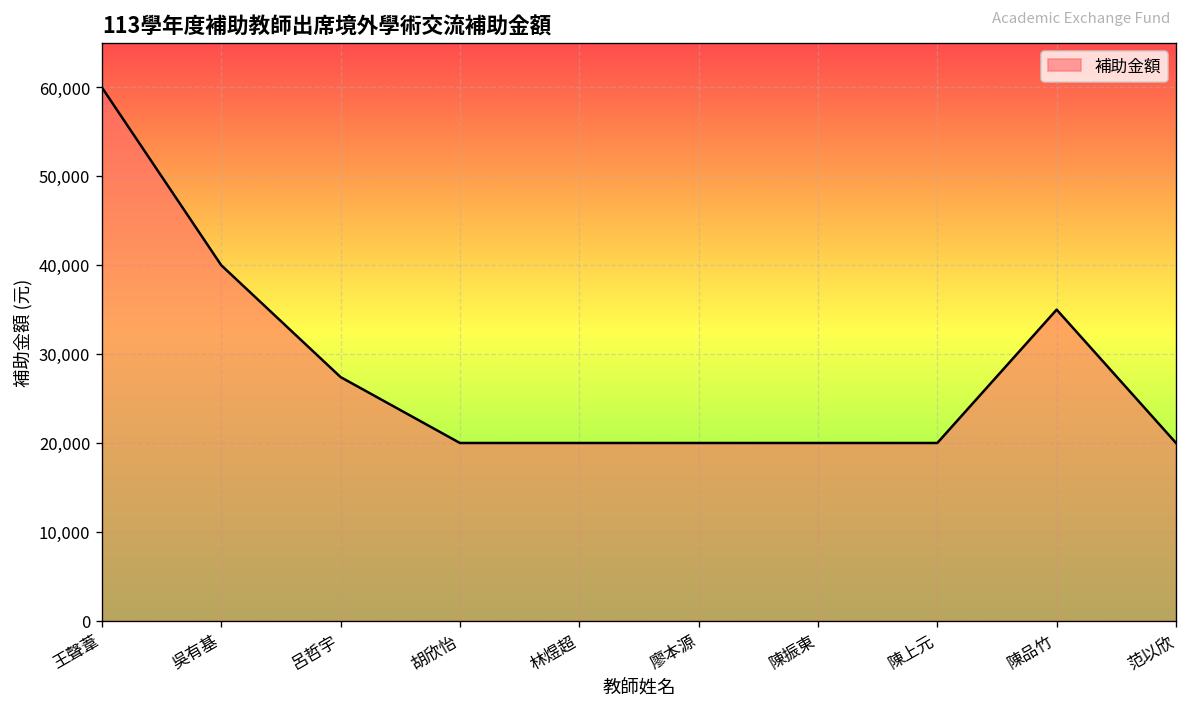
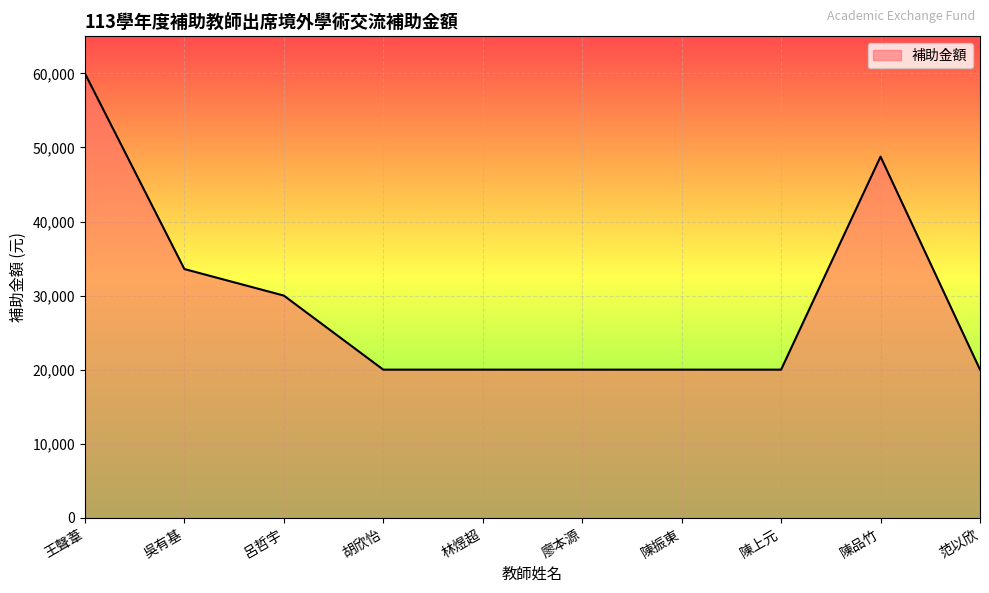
吳有基: 40,000 -> 34,000
呂哲宇: 27,000 -> 30,000
陳品竹: 35,000 -> 49,000
